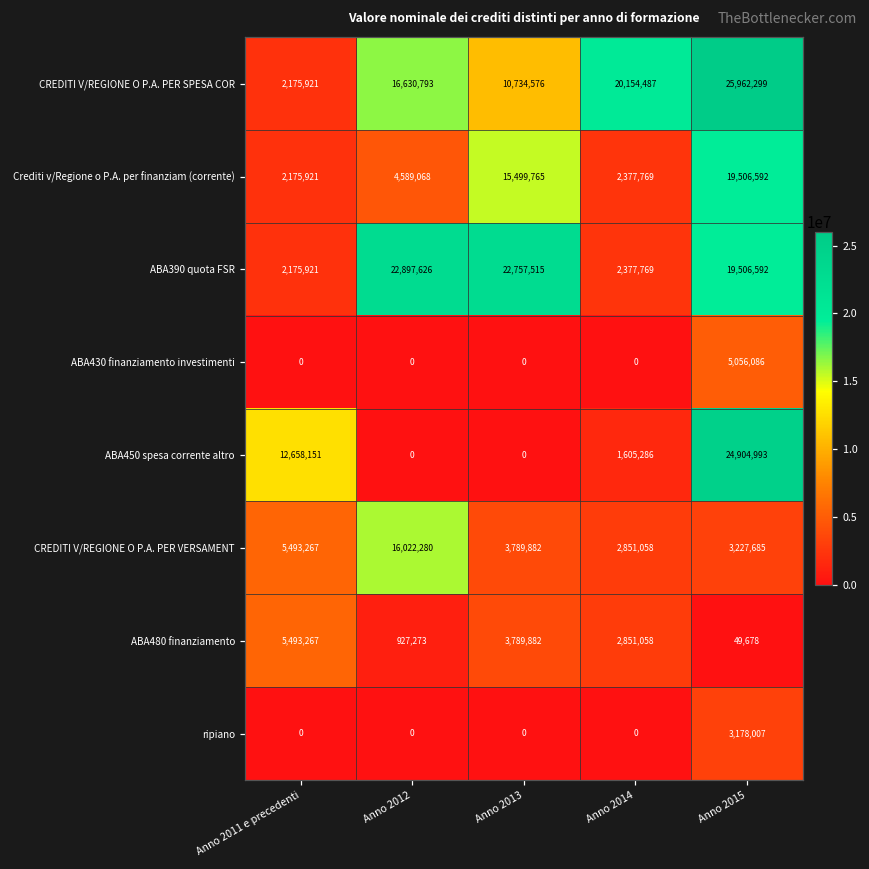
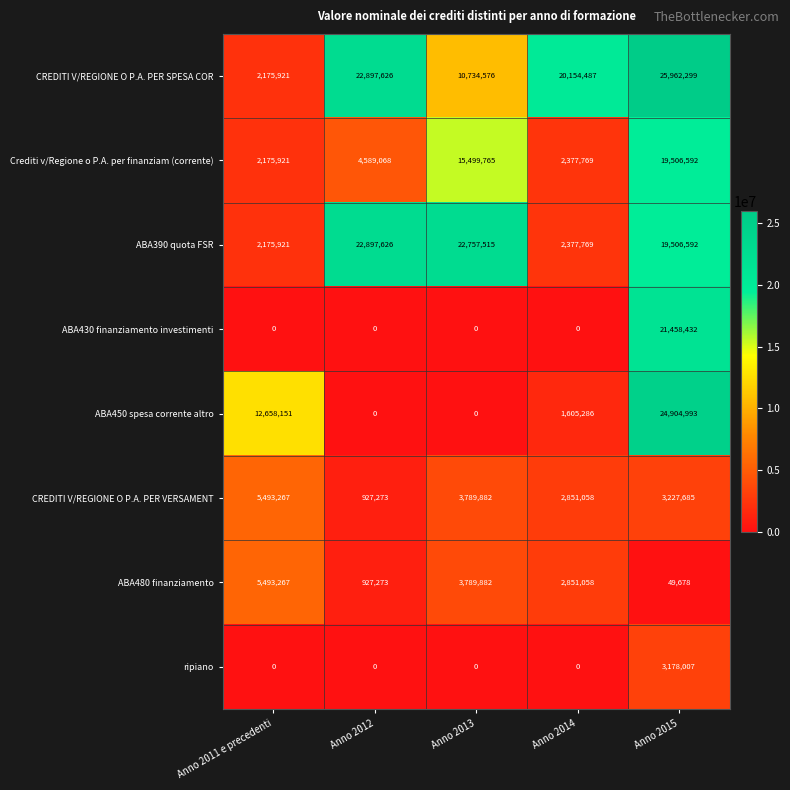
CREDITI V/REGIONE O P.A. PER SPESA COR, Anno 2012: 16,630,793 -> 22,897,626
ABA430 finanziamento investimenti, Anno 2015: 5,056,086 -> 21,458,432
CREDITI V/REGIONE O P.A. PER VERSAMENT, Anno 2012: 16,022,280 -> 927,273
